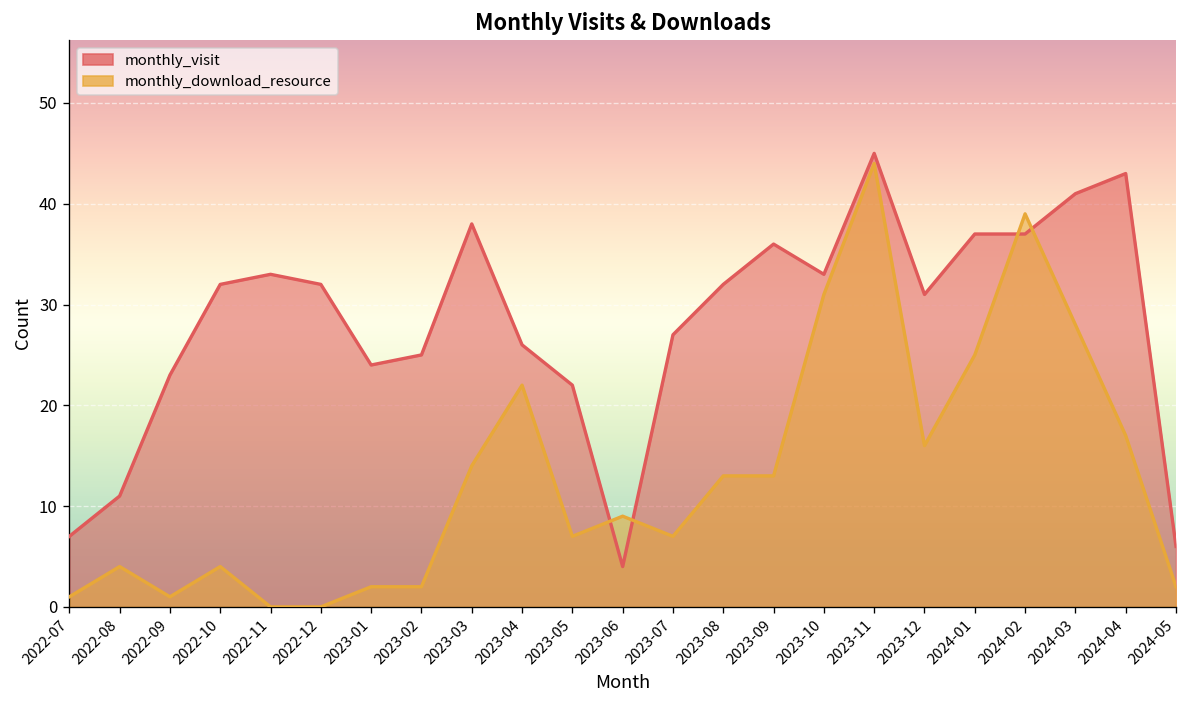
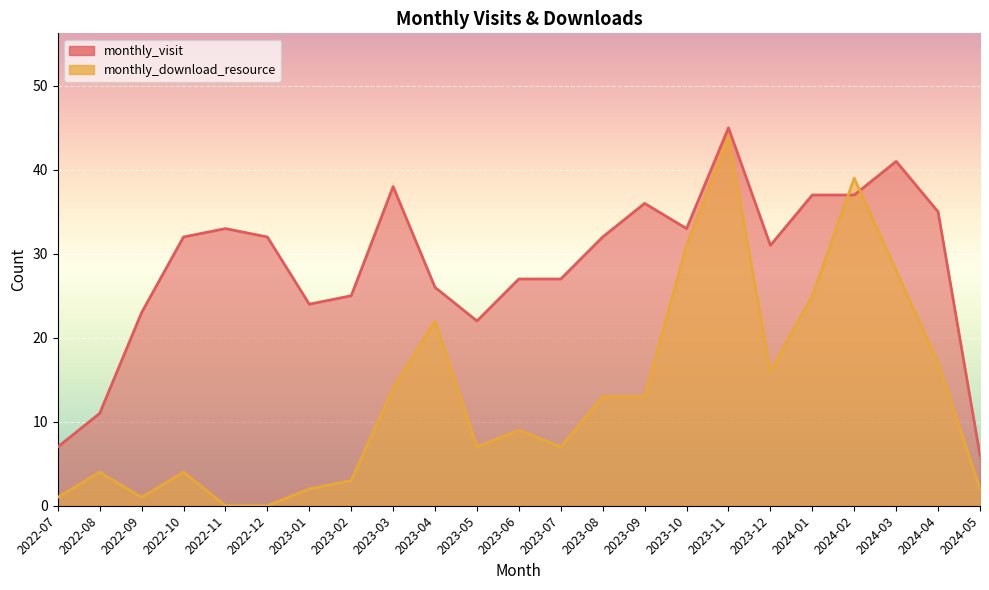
monthly_download_resource, 2023-02: 2 -> 3
monthly_visit, 2023-06: 4 -> 27
monthly_visit, 2024-04: 43 -> 35
